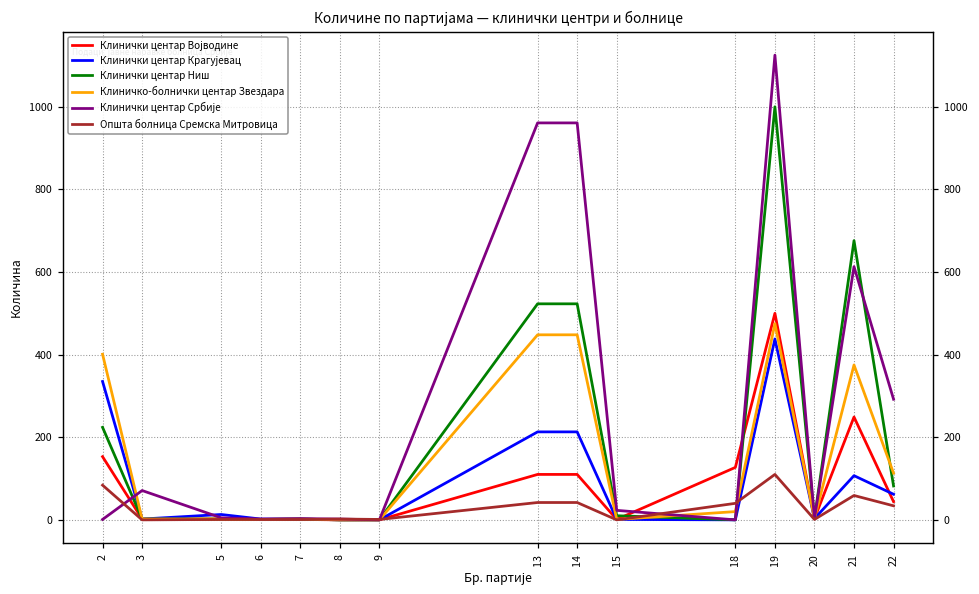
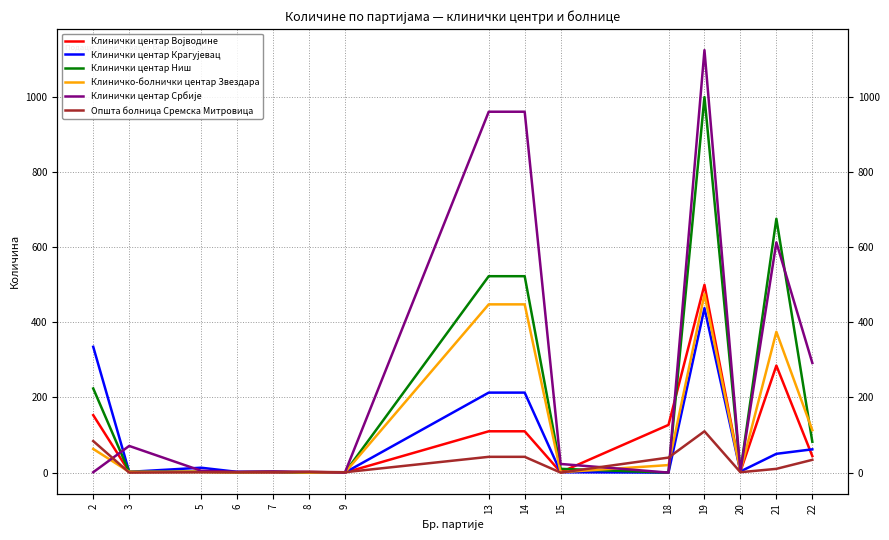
Клиничко-болнички центар Звездара, 2: 400 -> 60
Клинички центар Војводине, 21: 250 -> 290
Клинички центар Крагујевац, 21: 110 -> 50
Општа болница Сремска Митровица, 21: 60 -> 10
